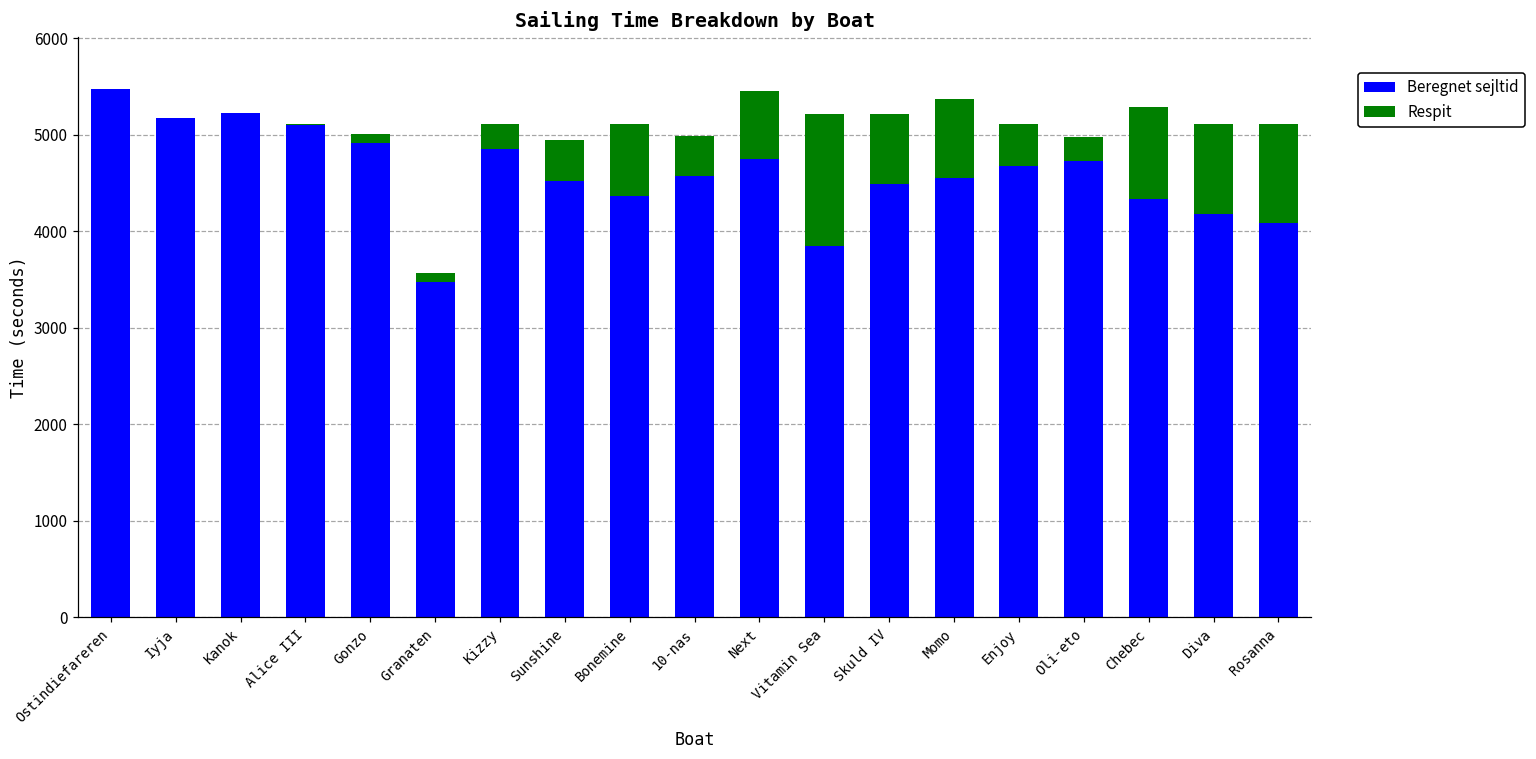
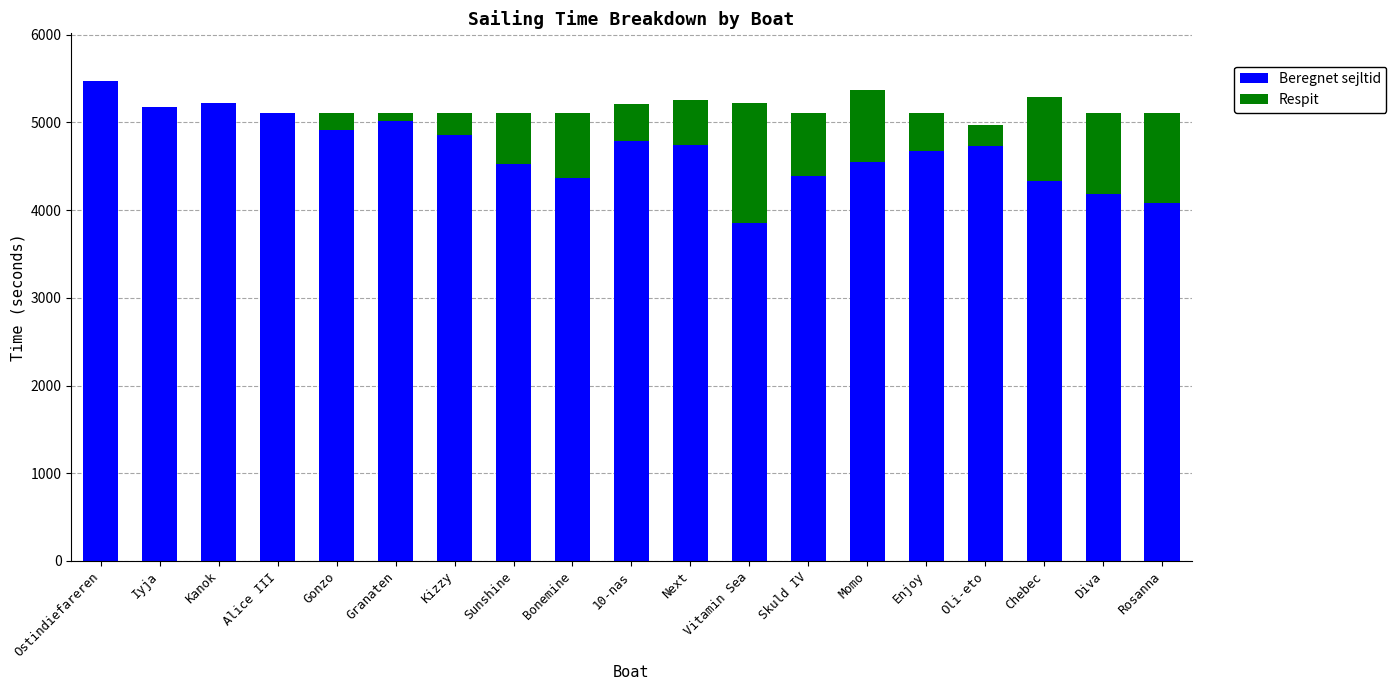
Respit, Gonzo: 100 -> 200
Beregnet sejltid, Granaten: 3500 -> 5000
Respit, Sunshine: 400 -> 600
Beregnet sejltid, 10-nas: 4600 -> 4800
Respit, Next: 700 -> 500
Beregnet sejltid, Skuld IV: 4500 -> 4400
